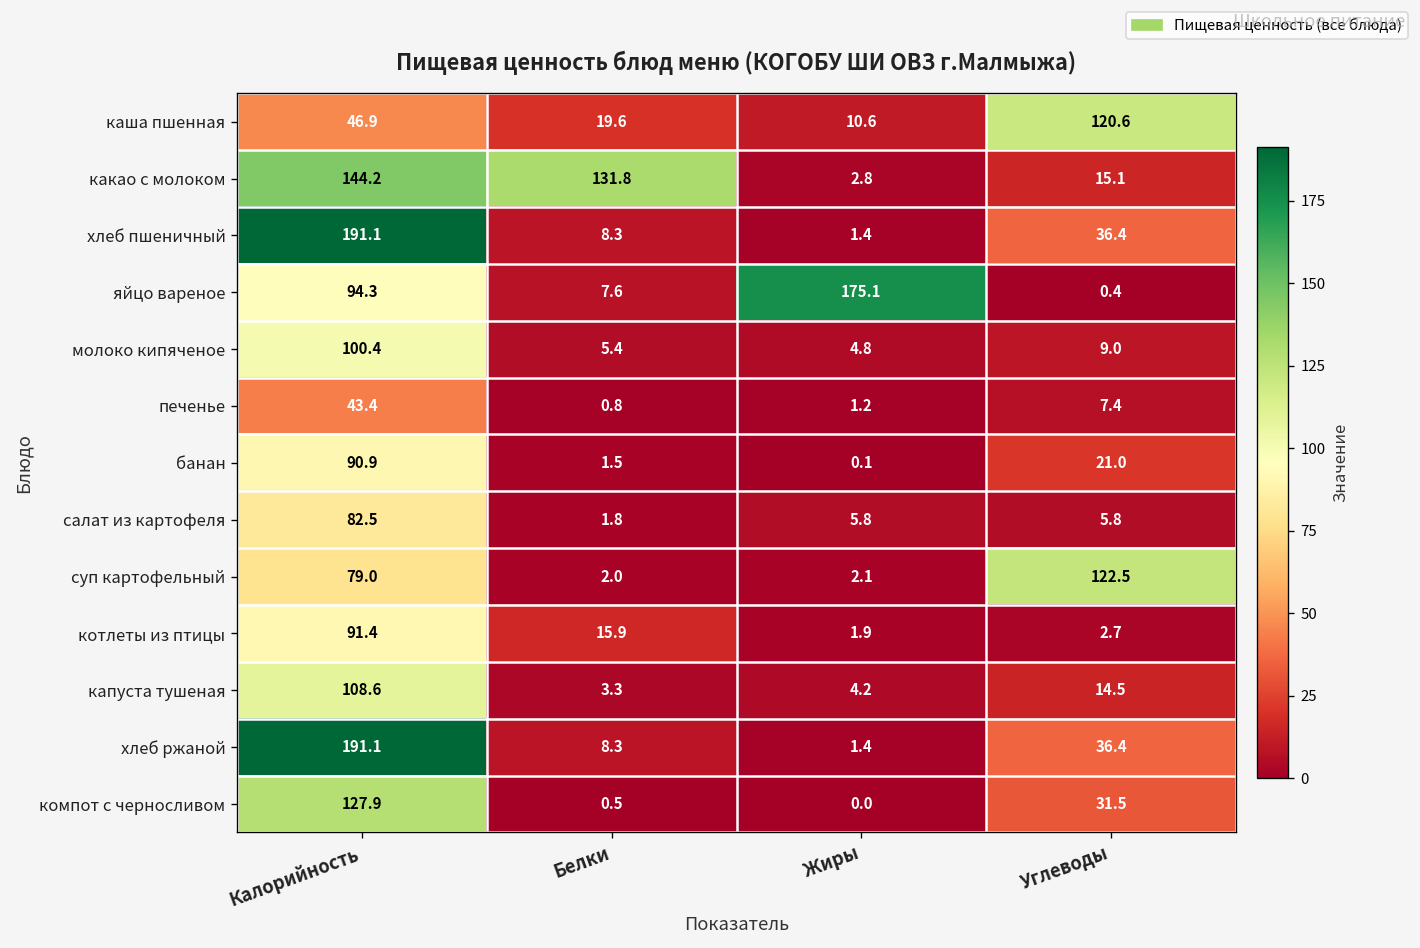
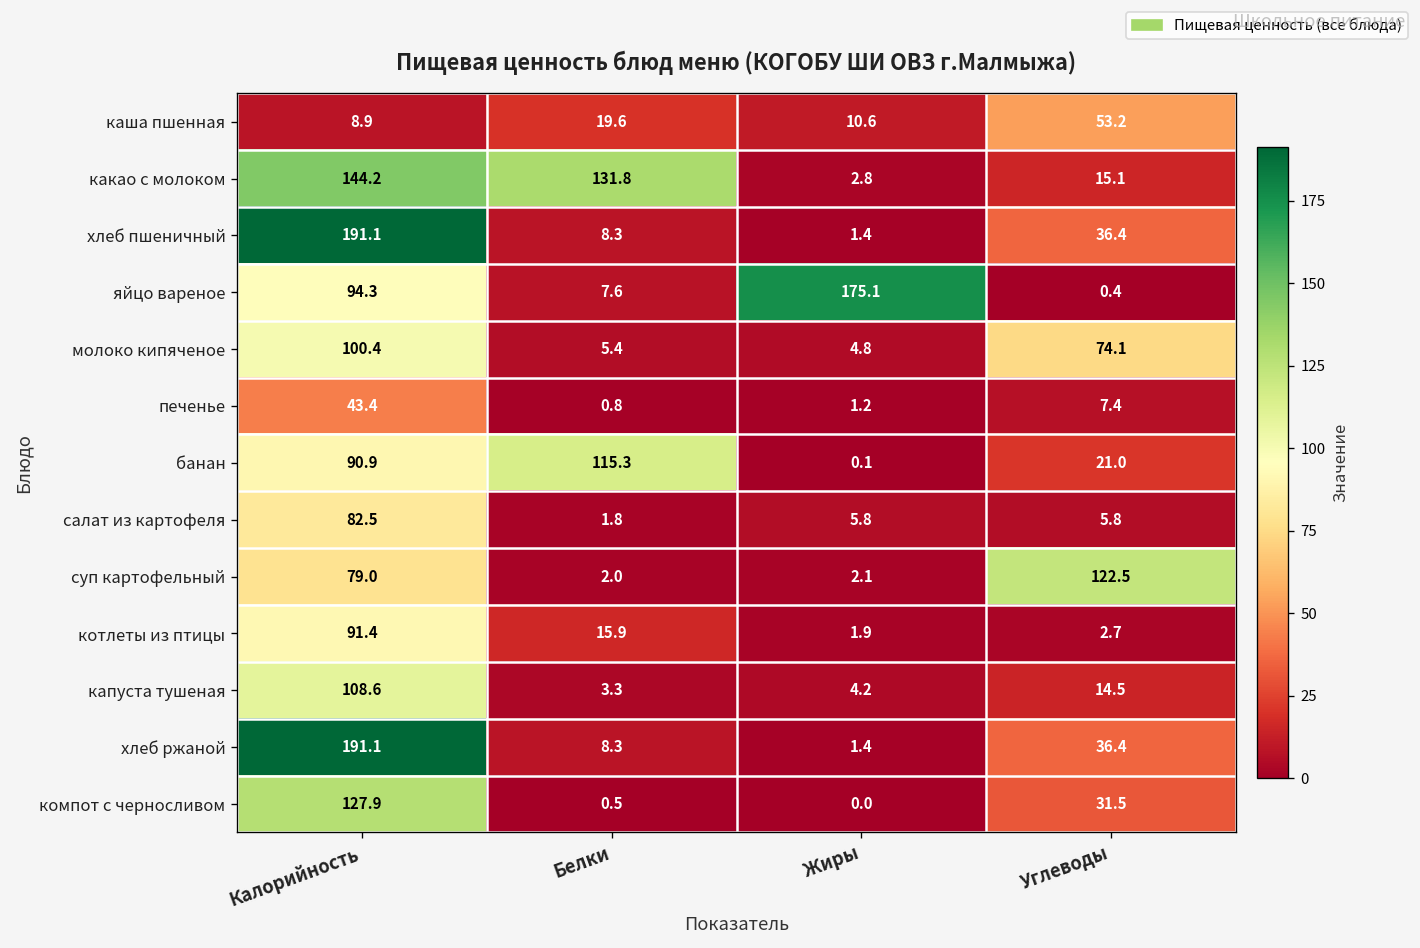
каша пшенная, Калорийность: 46.9 -> 8.9
каша пшенная, Углеводы: 120.6 -> 53.2
молоко кипяченое, Углеводы: 9.0 -> 74.1
банан, Белки: 1.5 -> 115.3
